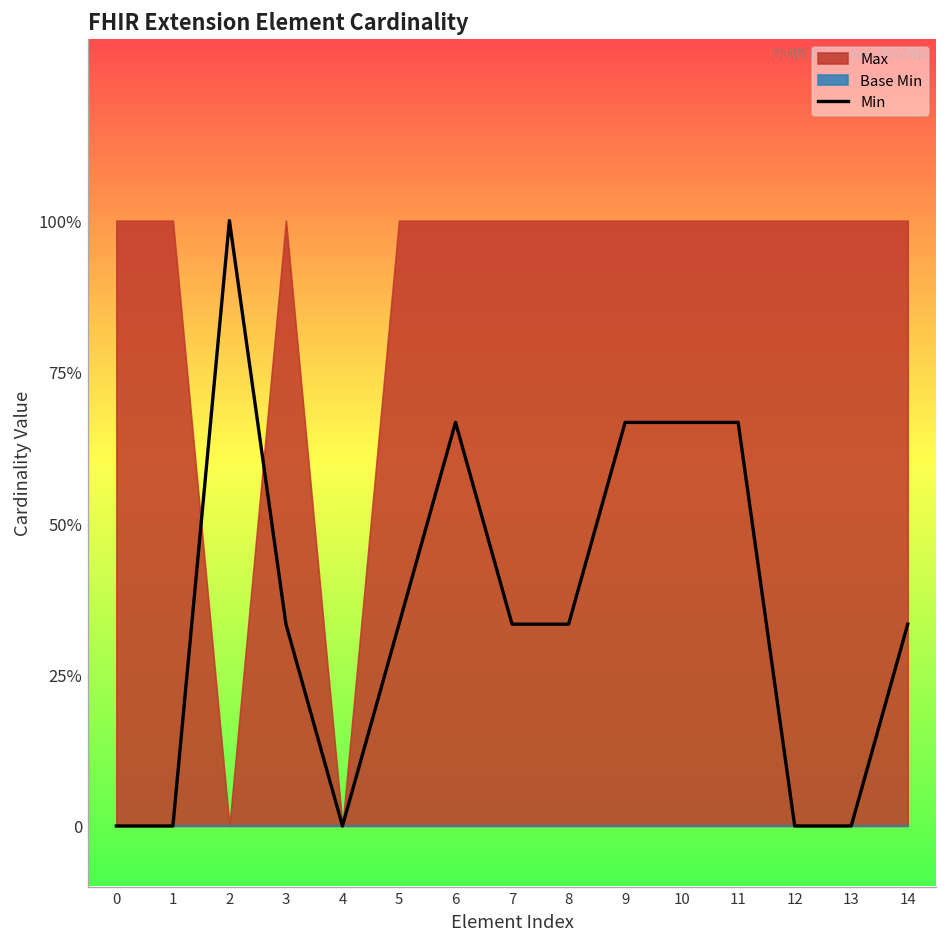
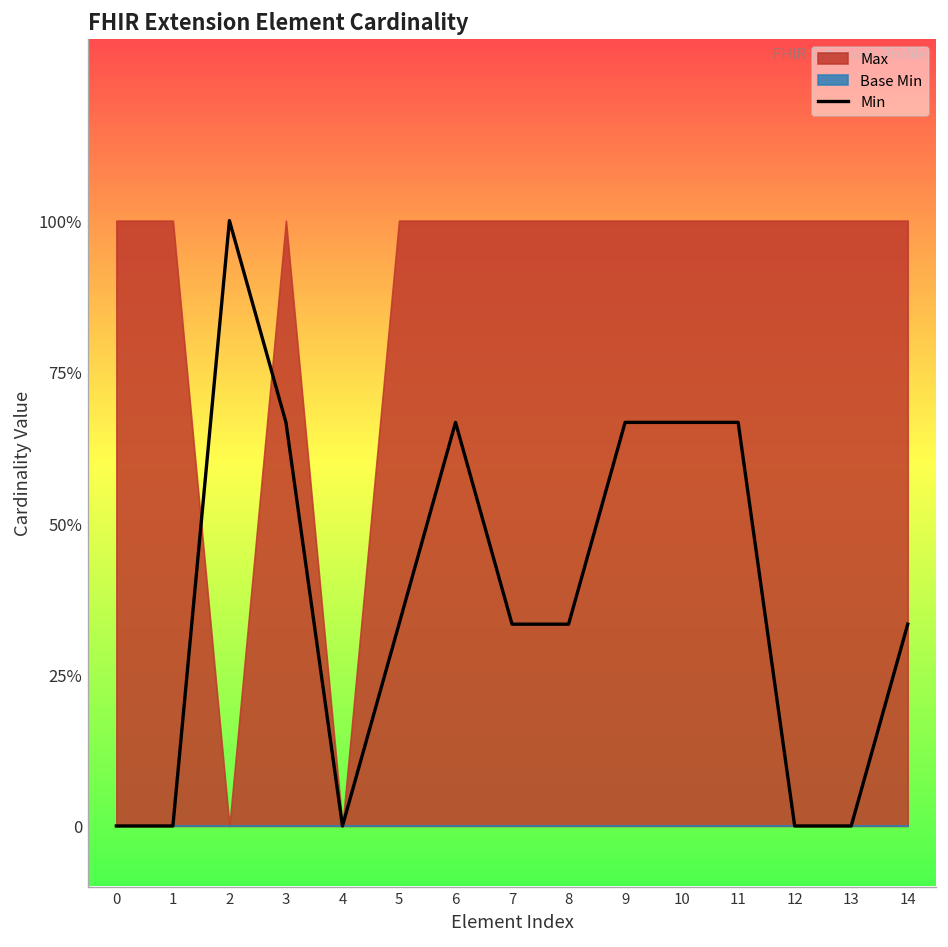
Min, 3: 33% -> 67%
